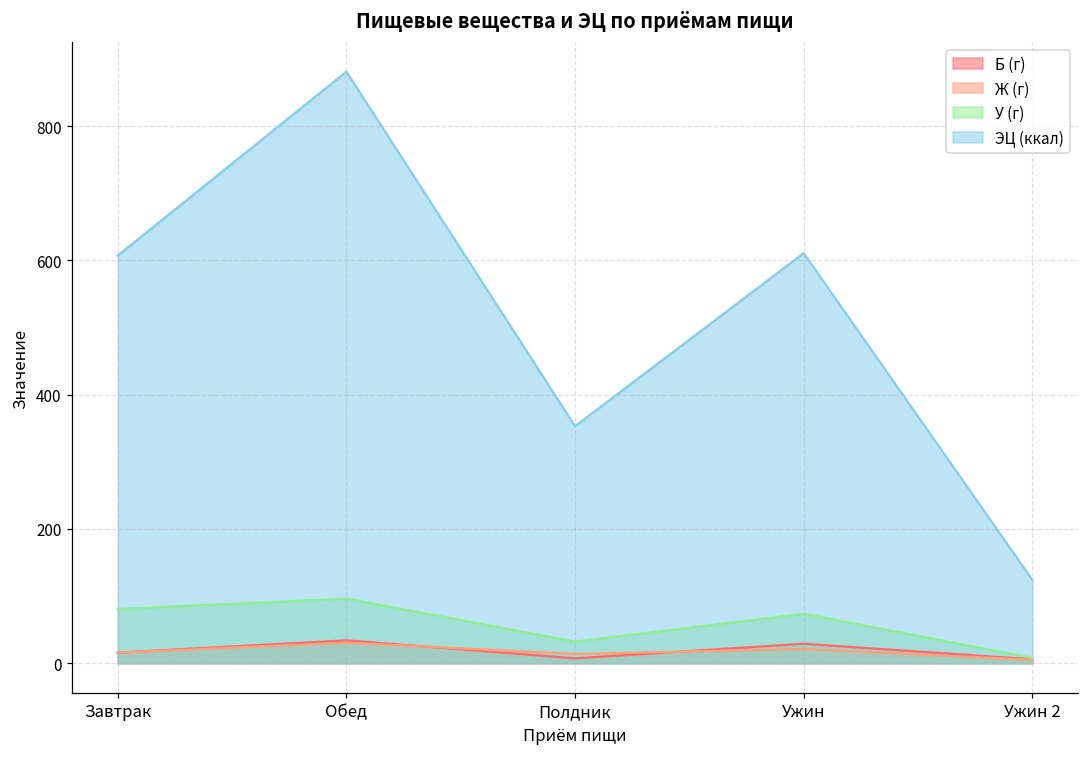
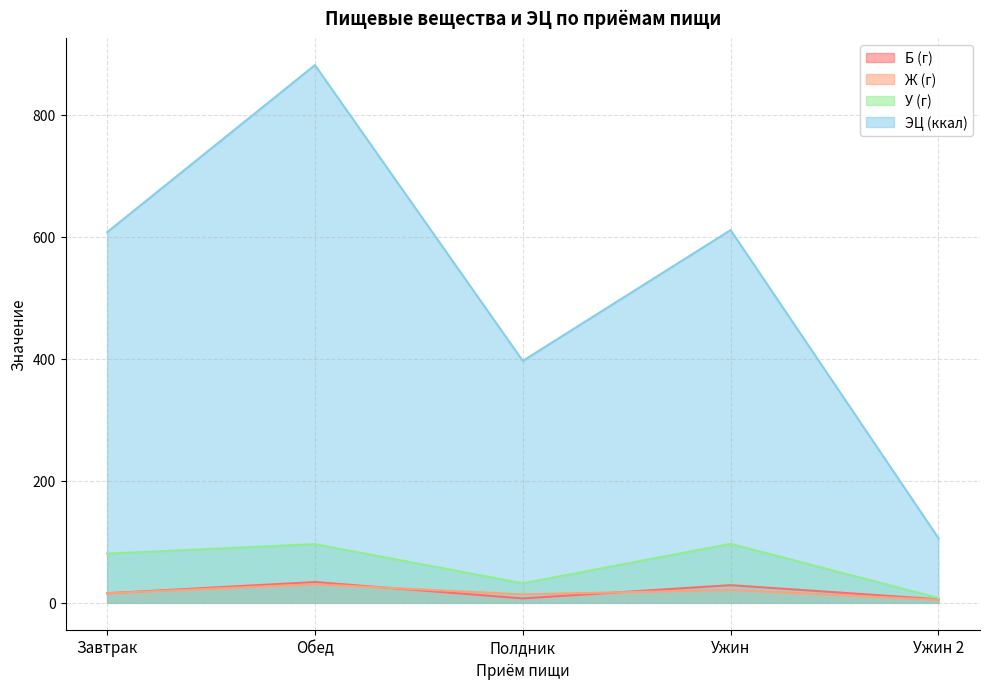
ЭЦ (ккал), Полдник: 350 -> 400
У (г), Ужин: 70 -> 100
ЭЦ (ккал), Ужин 2: 120 -> 110
